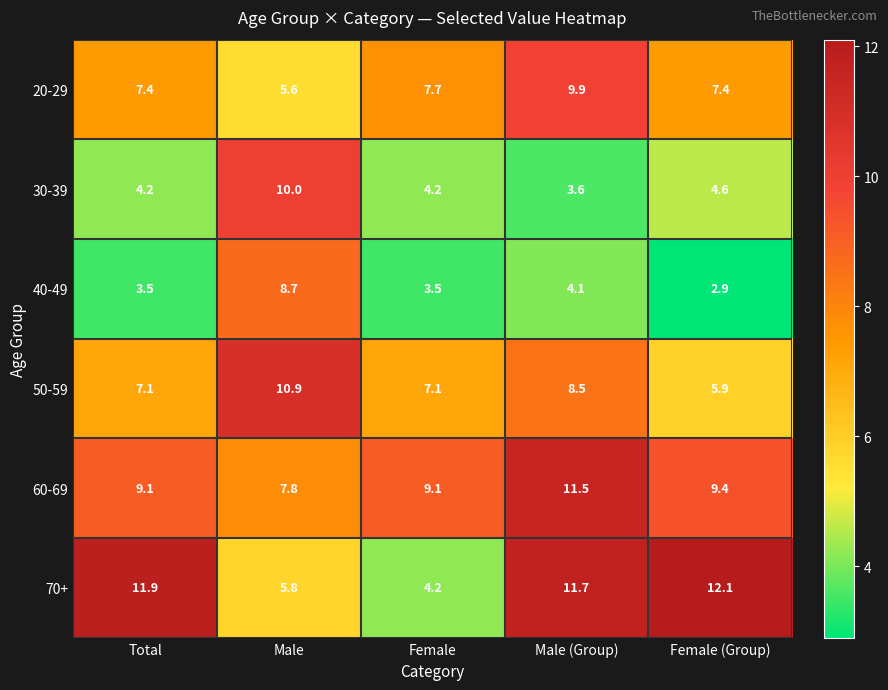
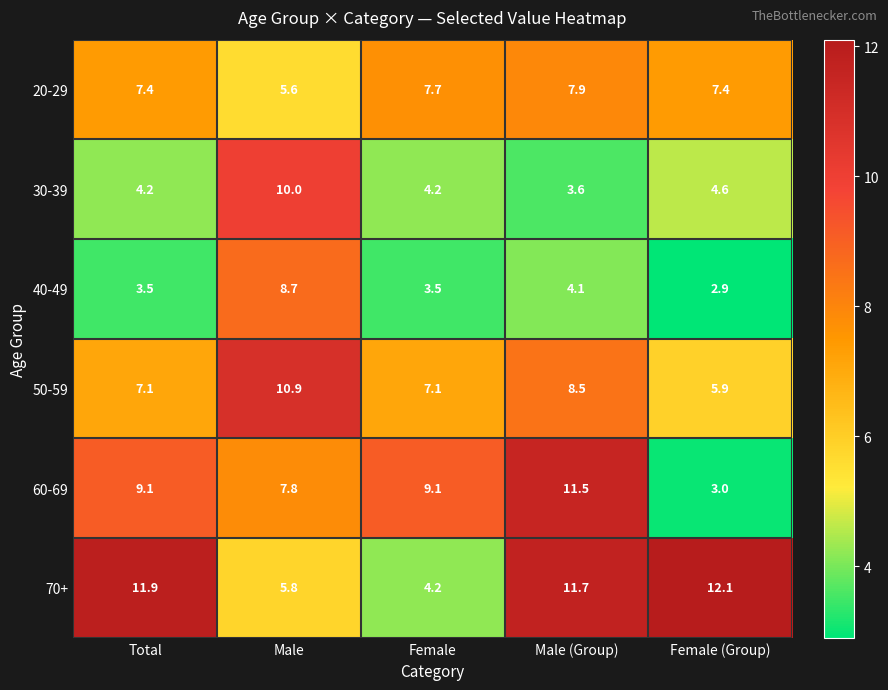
20-29, Male (Group): 9.9 -> 7.9
60-69, Female (Group): 9.4 -> 3.0
